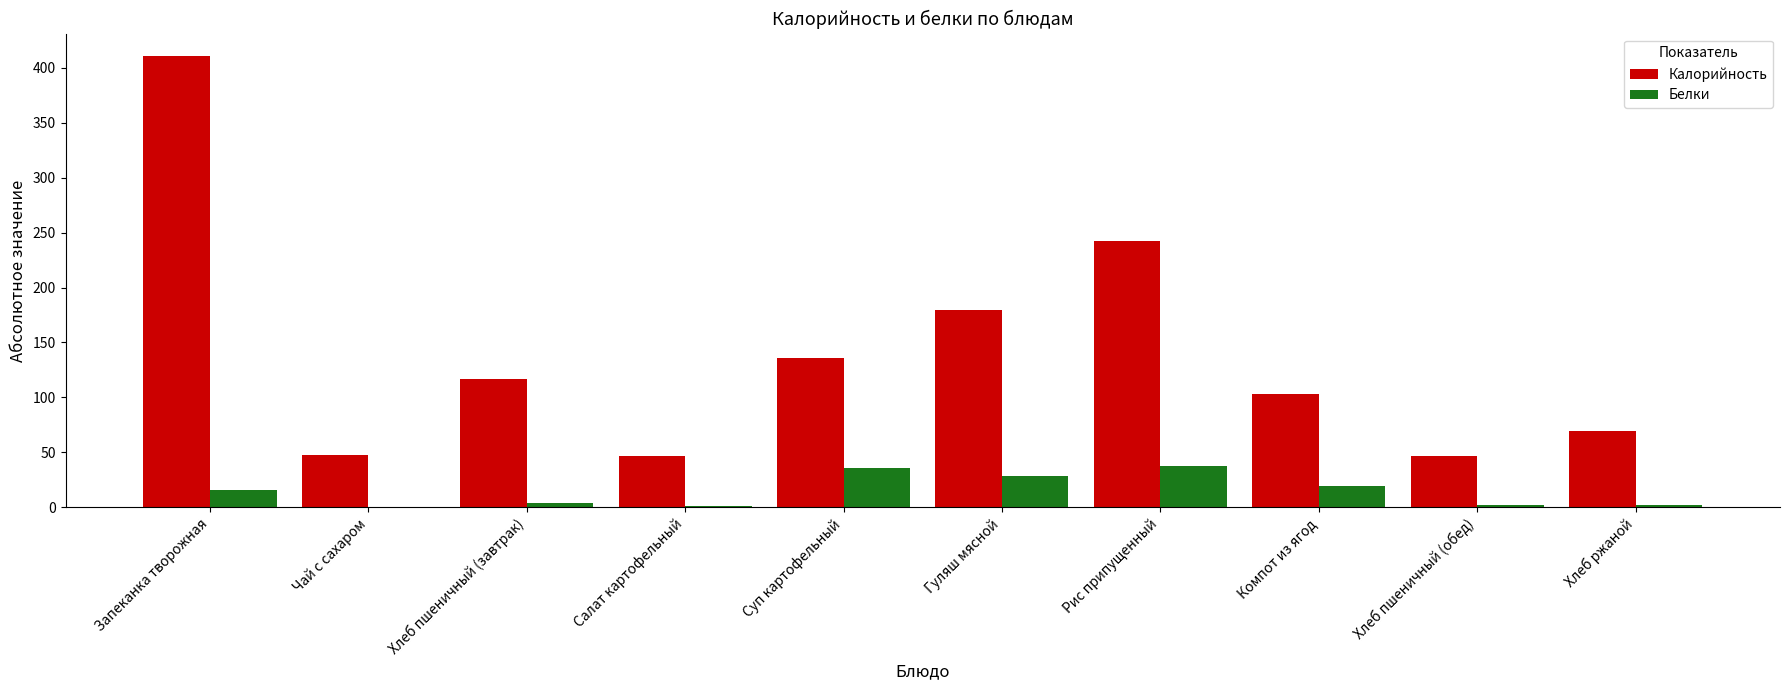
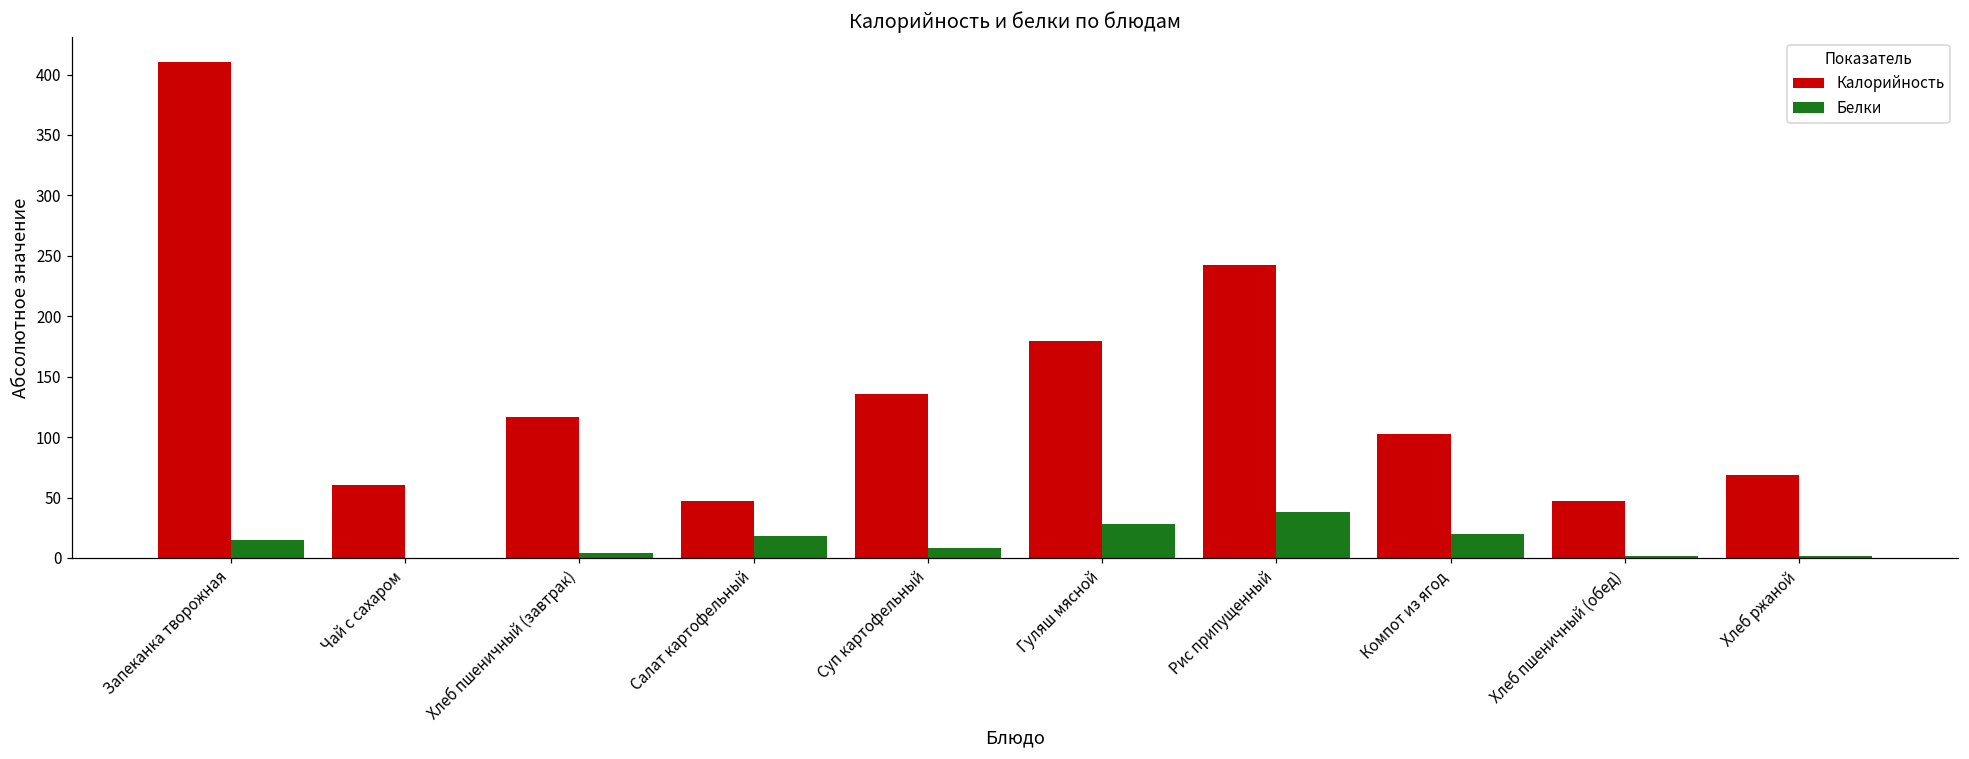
Калорийность, Чай с сахаром: 47 -> 60
Белки, Салат картофельный: 1 -> 18
Белки, Суп картофельный: 35 -> 8
